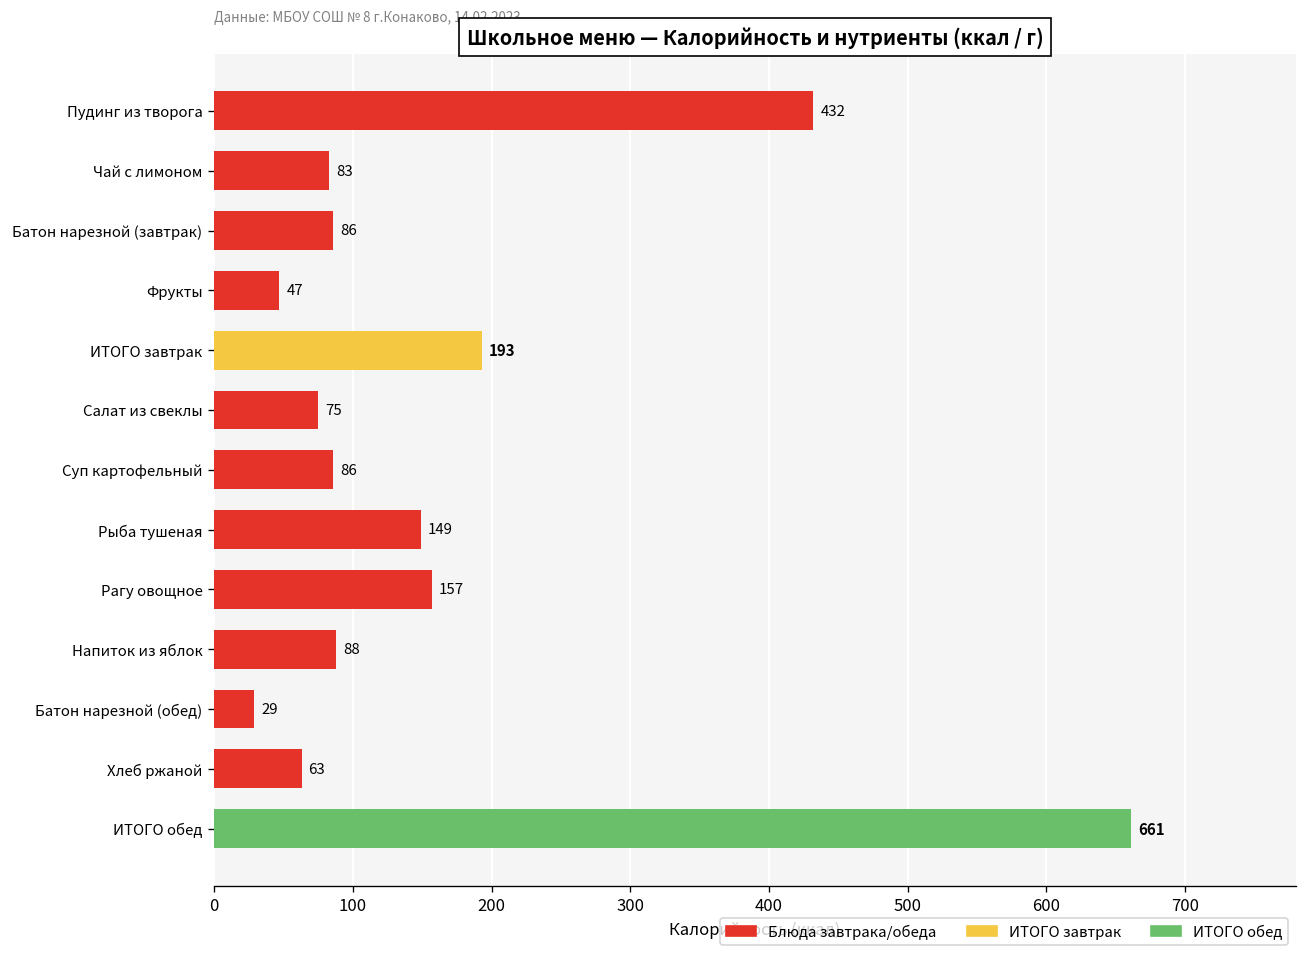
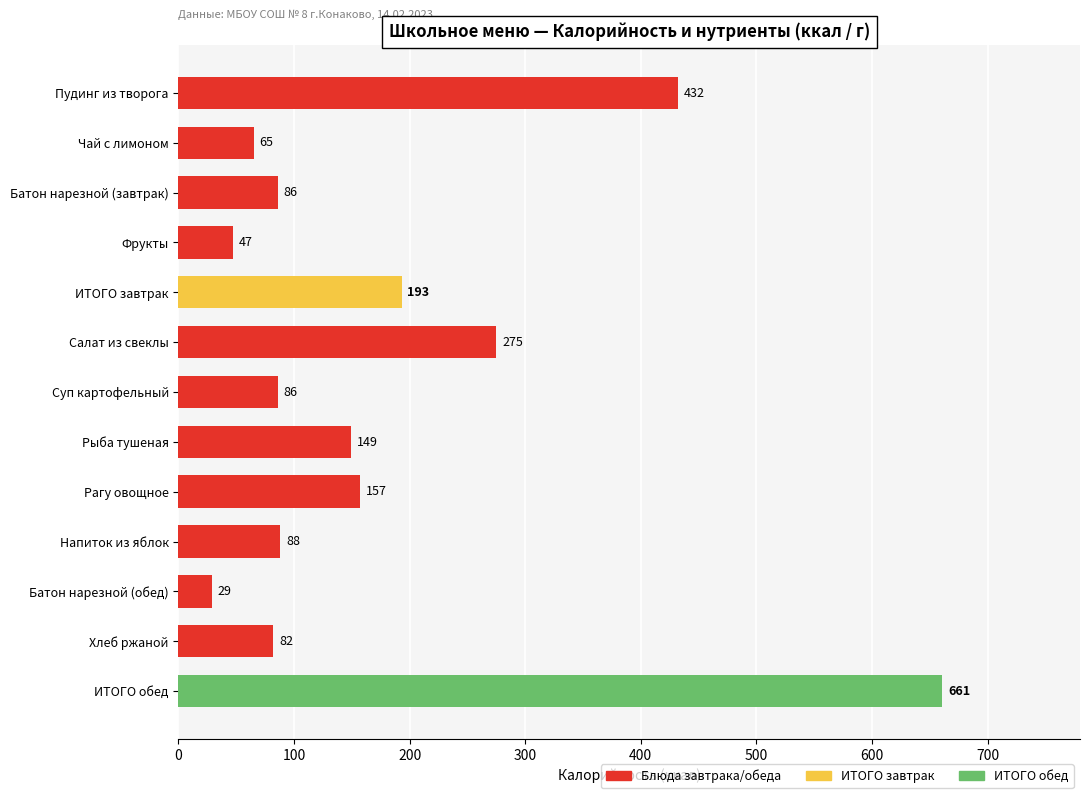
Чай с лимоном: 83 -> 65
Салат из свеклы: 75 -> 275
Хлеб ржаной: 63 -> 82
